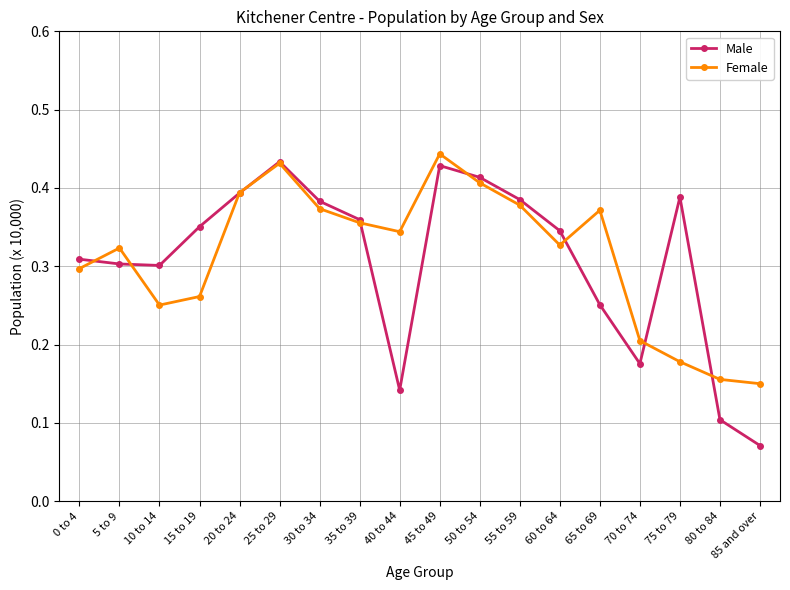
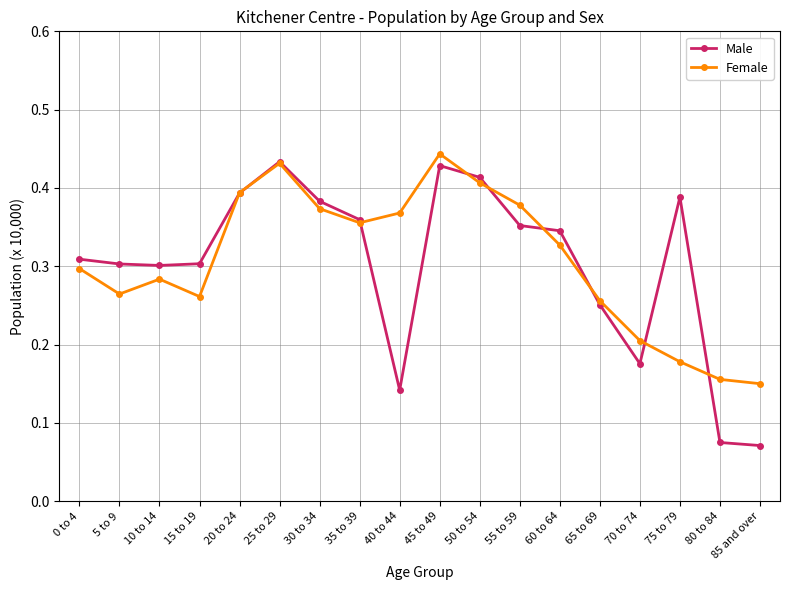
Female, 5 to 9: 0.32 -> 0.26
Female, 10 to 14: 0.25 -> 0.28
Male, 15 to 19: 0.35 -> 0.30
Female, 40 to 44: 0.34 -> 0.37
Male, 55 to 59: 0.39 -> 0.35
Female, 65 to 69: 0.37 -> 0.26
Male, 80 to 84: 0.10 -> 0.07
